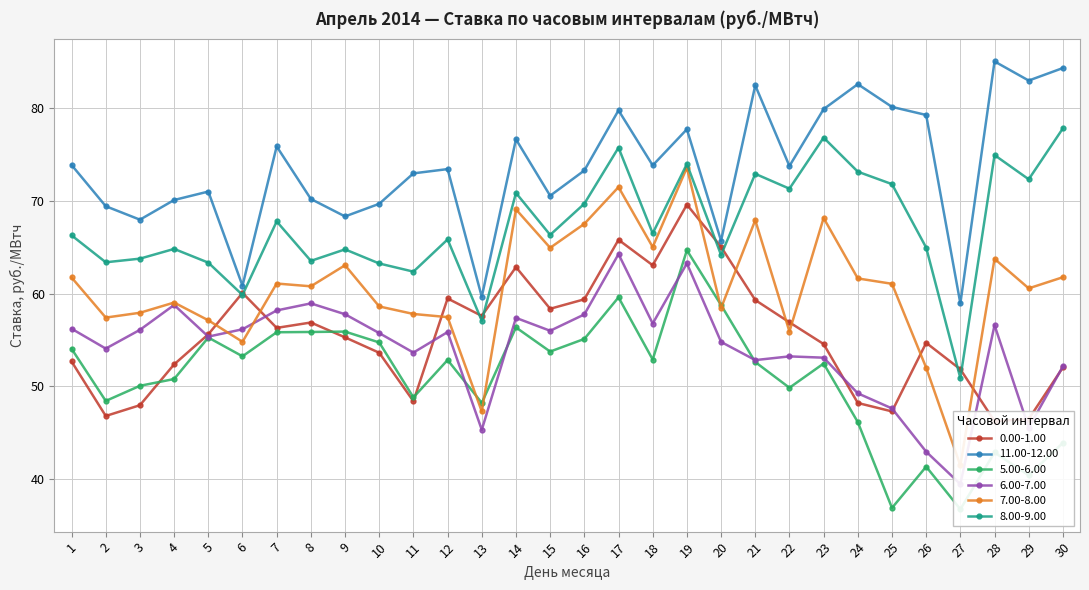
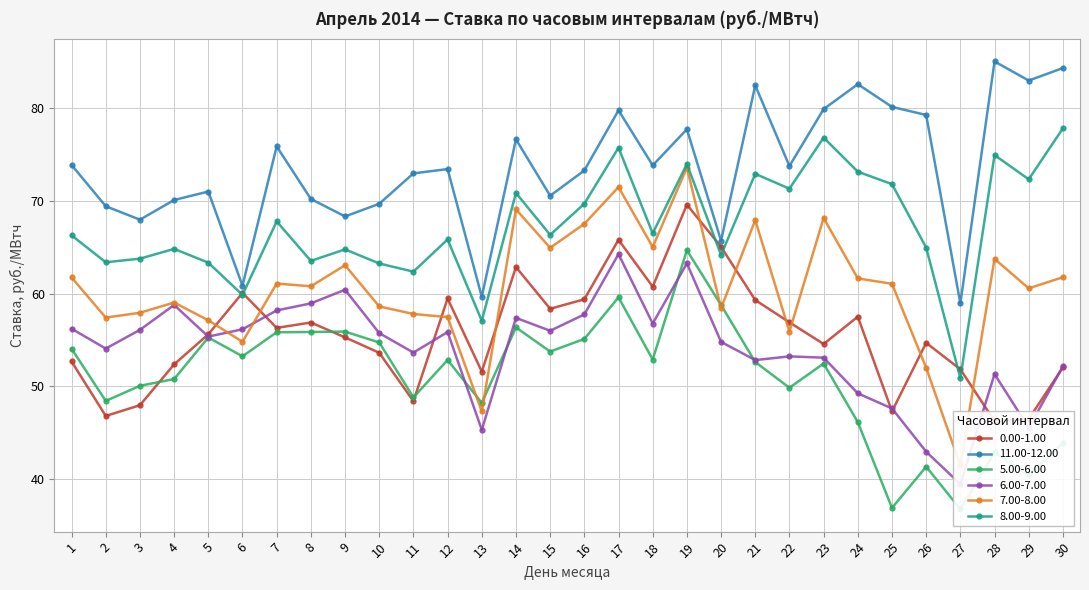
6.00-7.00, 9: 58 -> 60
0.00-1.00, 13: 58 -> 52
0.00-1.00, 18: 63 -> 61
0.00-1.00, 24: 48 -> 58
6.00-7.00, 28: 57 -> 51
